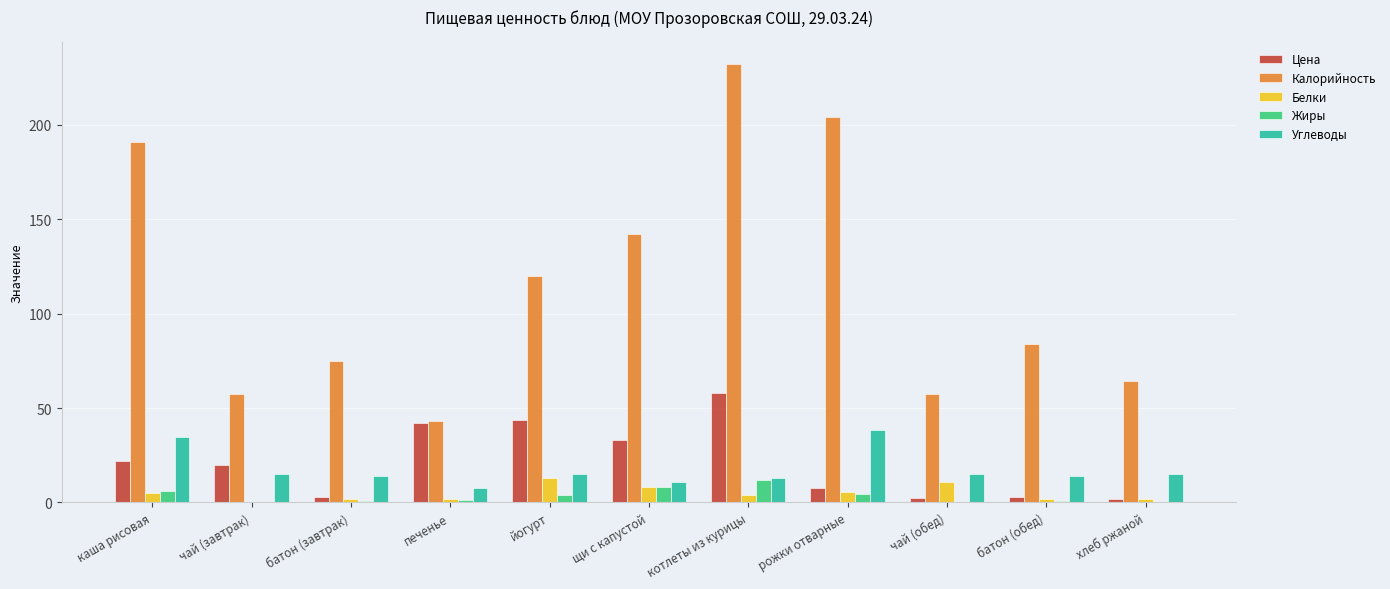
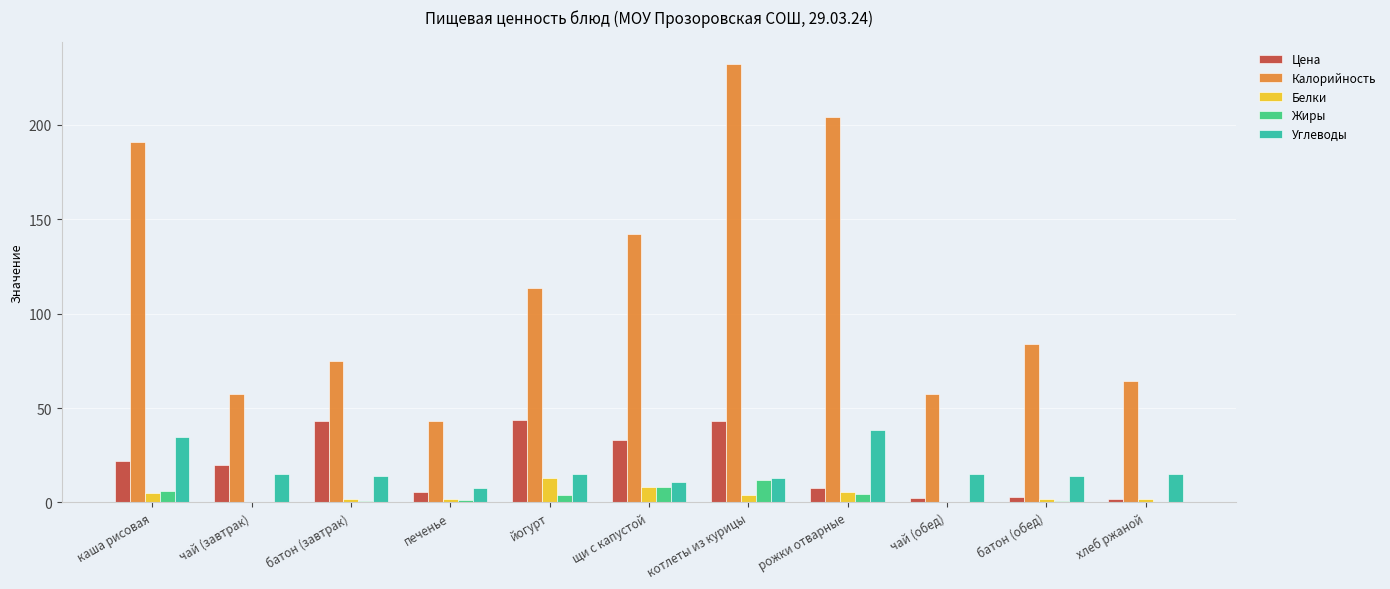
Цена, батон (завтрак): 3 -> 43
Цена, печенье: 42 -> 6
Калорийность, йогурт: 120 -> 113
Цена, котлеты из курицы: 58 -> 43
Белки, чай (обед): 11 -> 0
